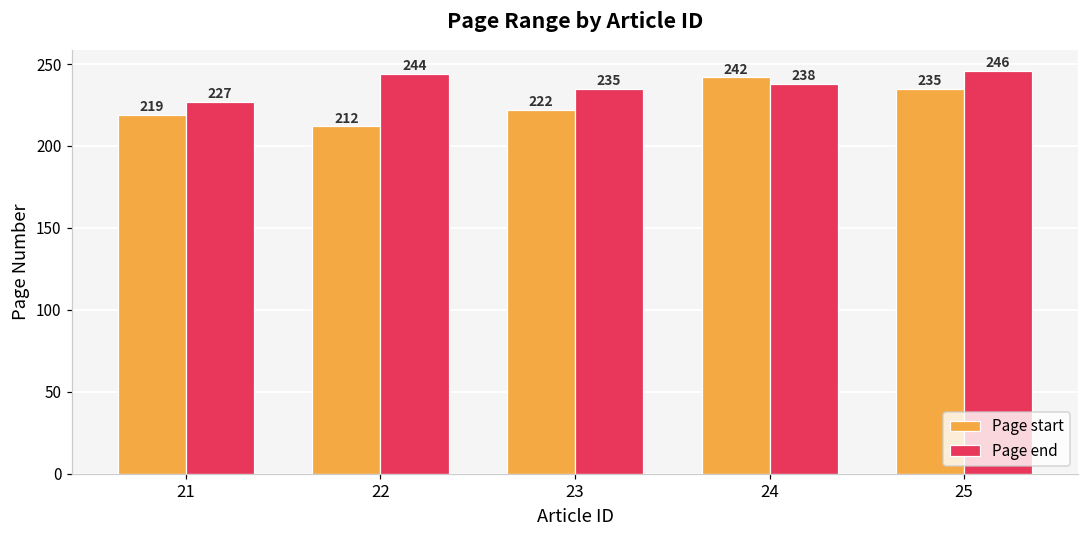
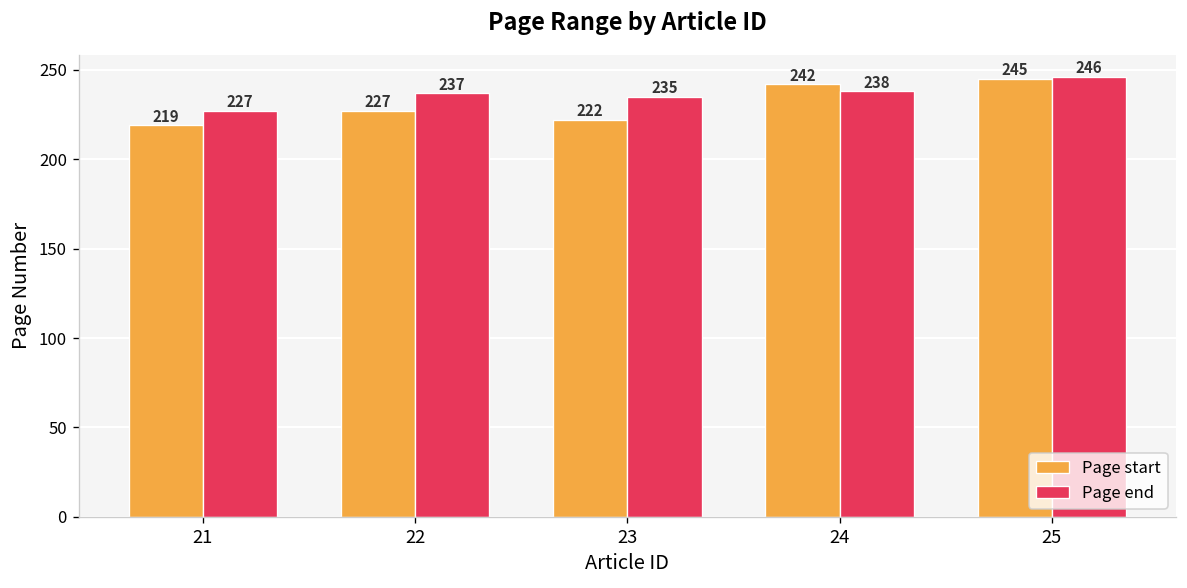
Page start, 22: 212 -> 227
Page end, 22: 244 -> 237
Page start, 25: 235 -> 245
